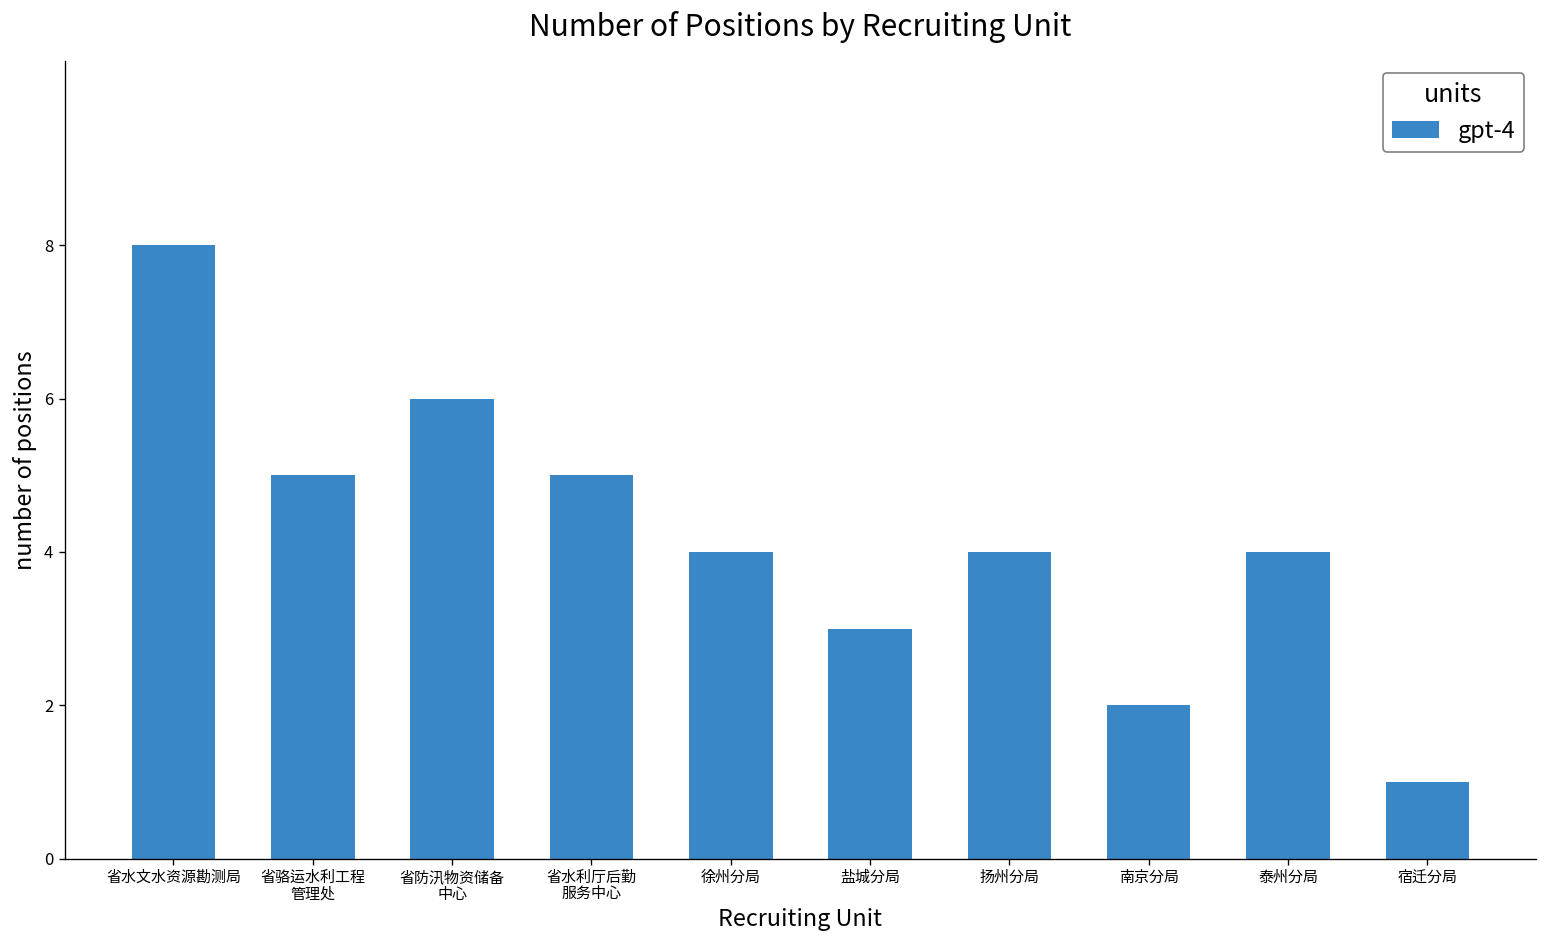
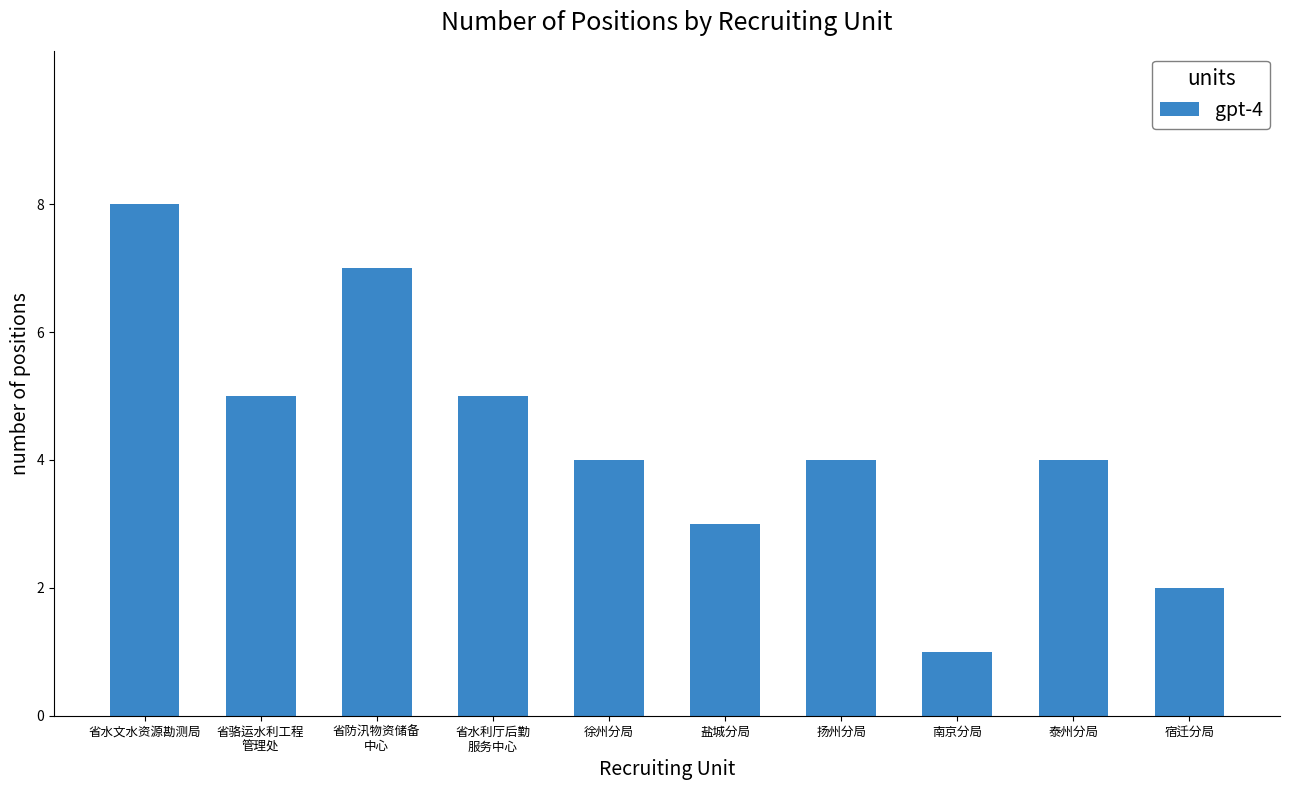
省防汛物资储备 中心: 6 -> 7
南京分局: 2 -> 1
宿迁分局: 1 -> 2
